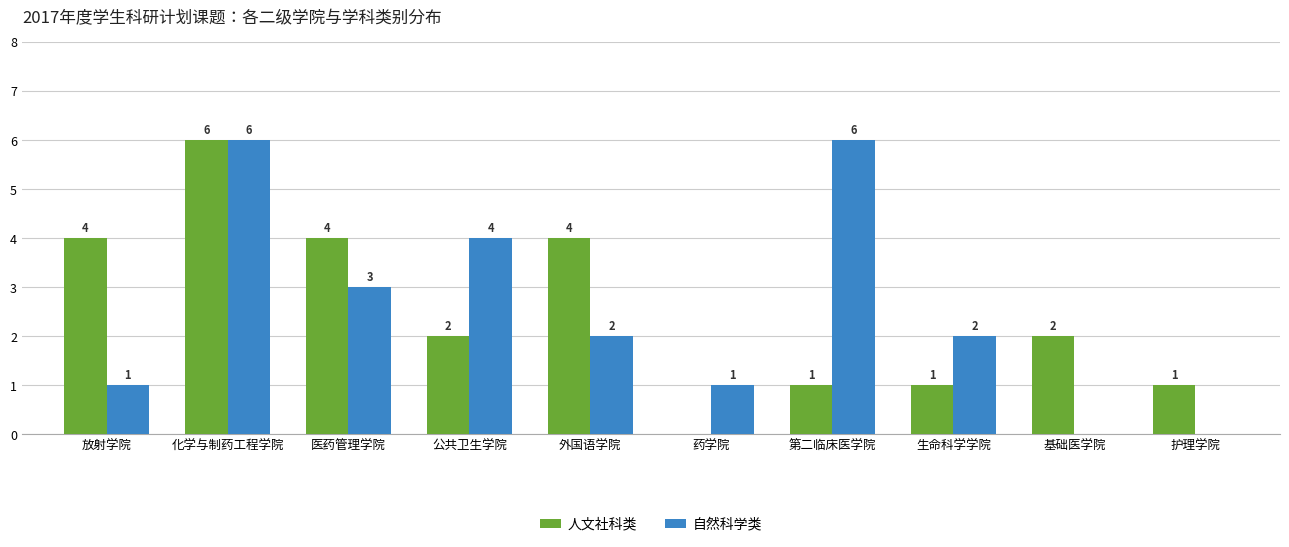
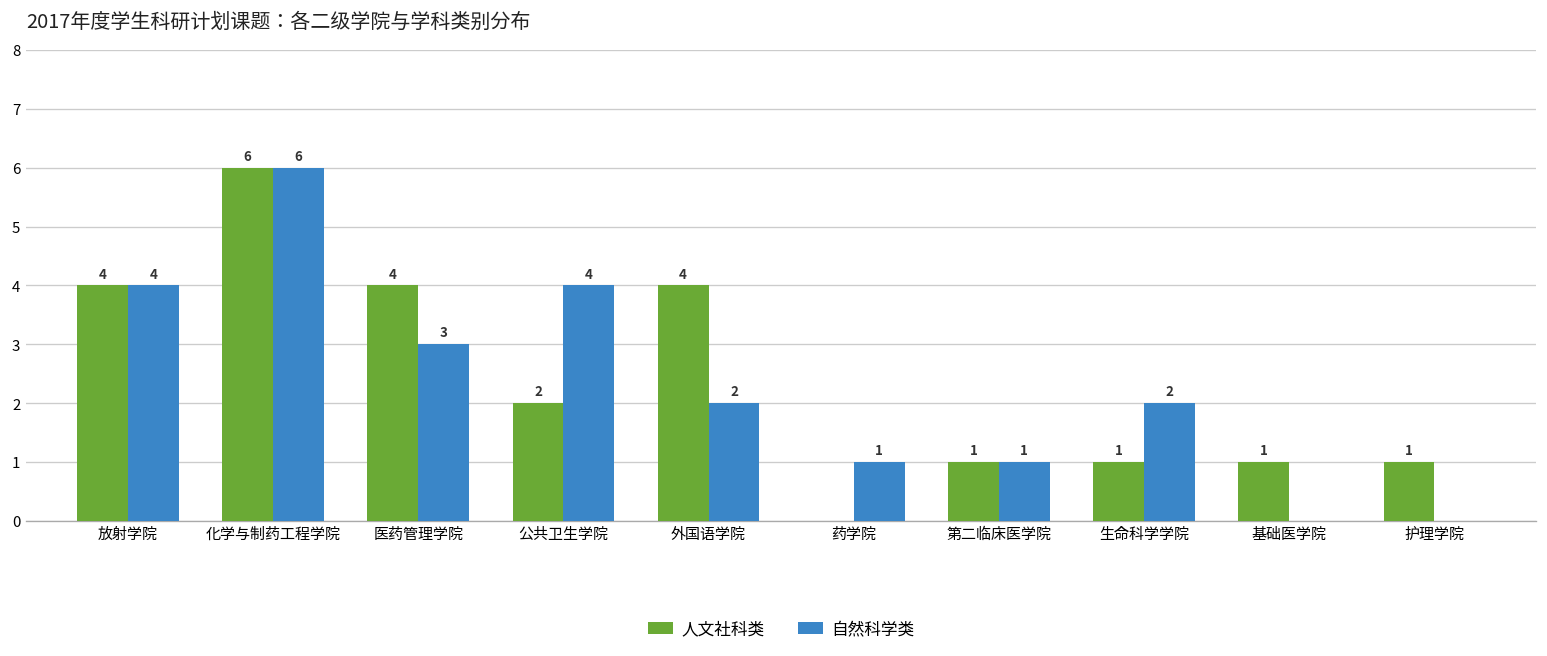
自然科学类, 放射学院: 1 -> 4
自然科学类, 第二临床医学院: 6 -> 1
人文社科类, 基础医学院: 2 -> 1
